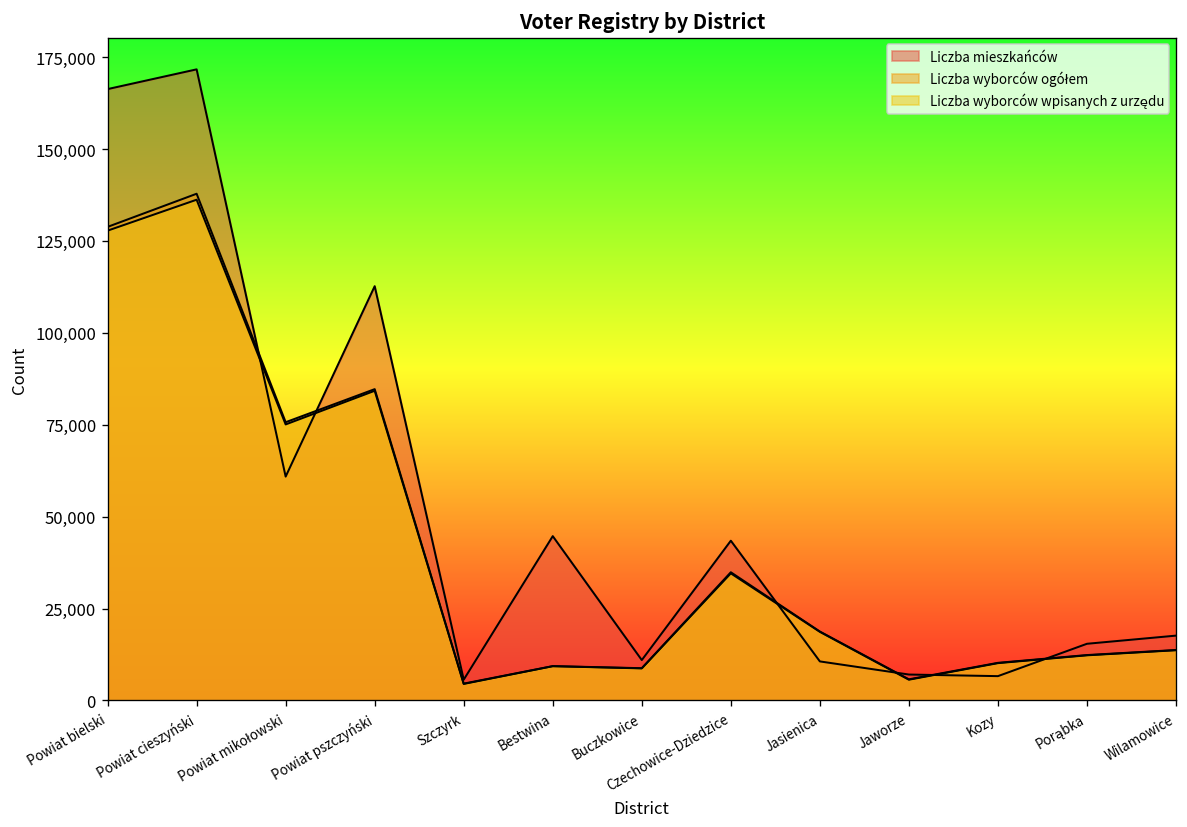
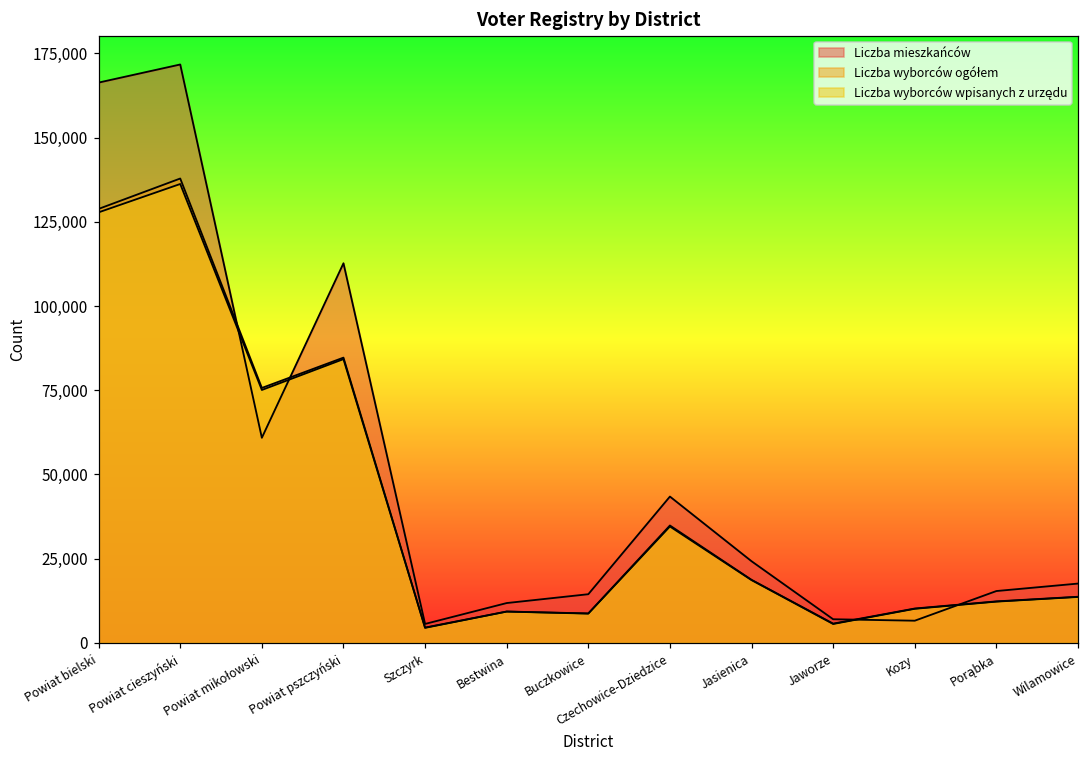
Liczba mieszkańców, Bestwina: 45,000 -> 12,000
Liczba mieszkańców, Buczkowice: 11,000 -> 14,000
Liczba mieszkańców, Jasienica: 11,000 -> 24,000
